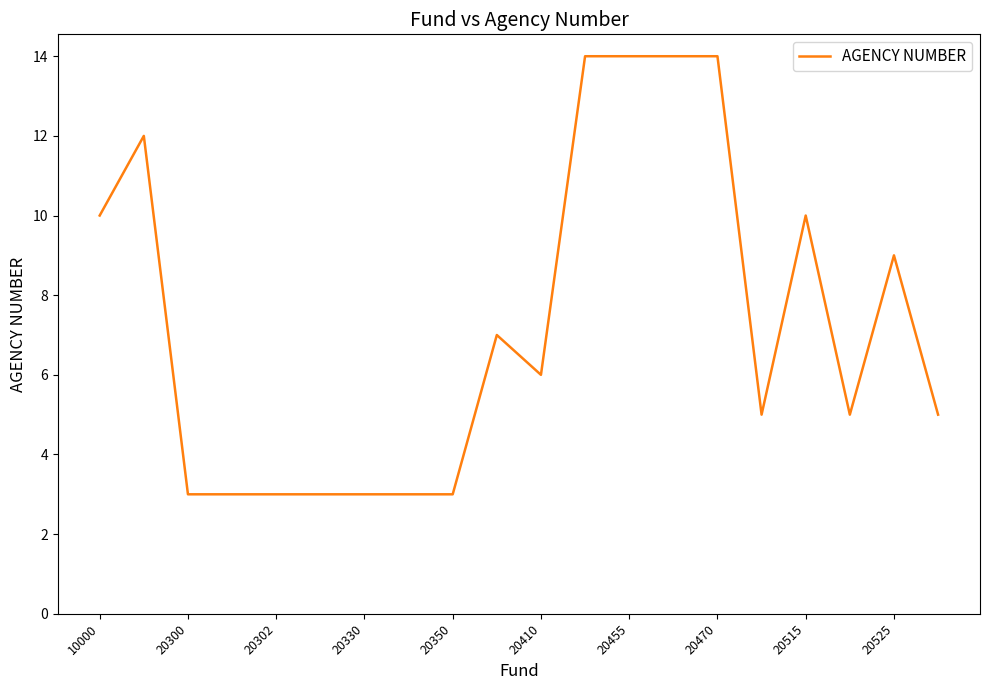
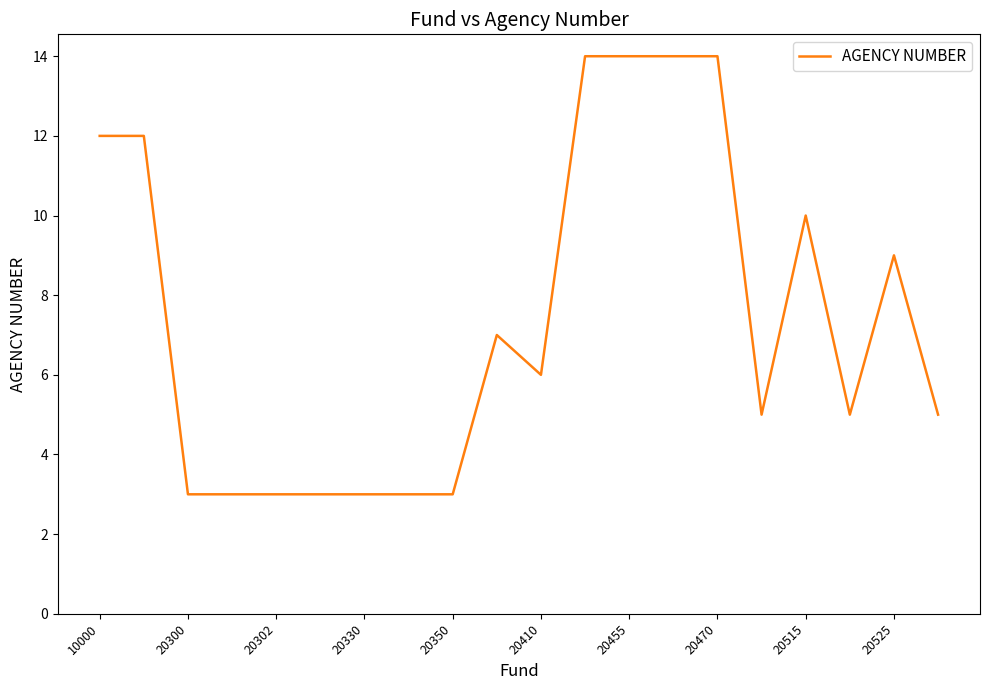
10000: 10 -> 12
